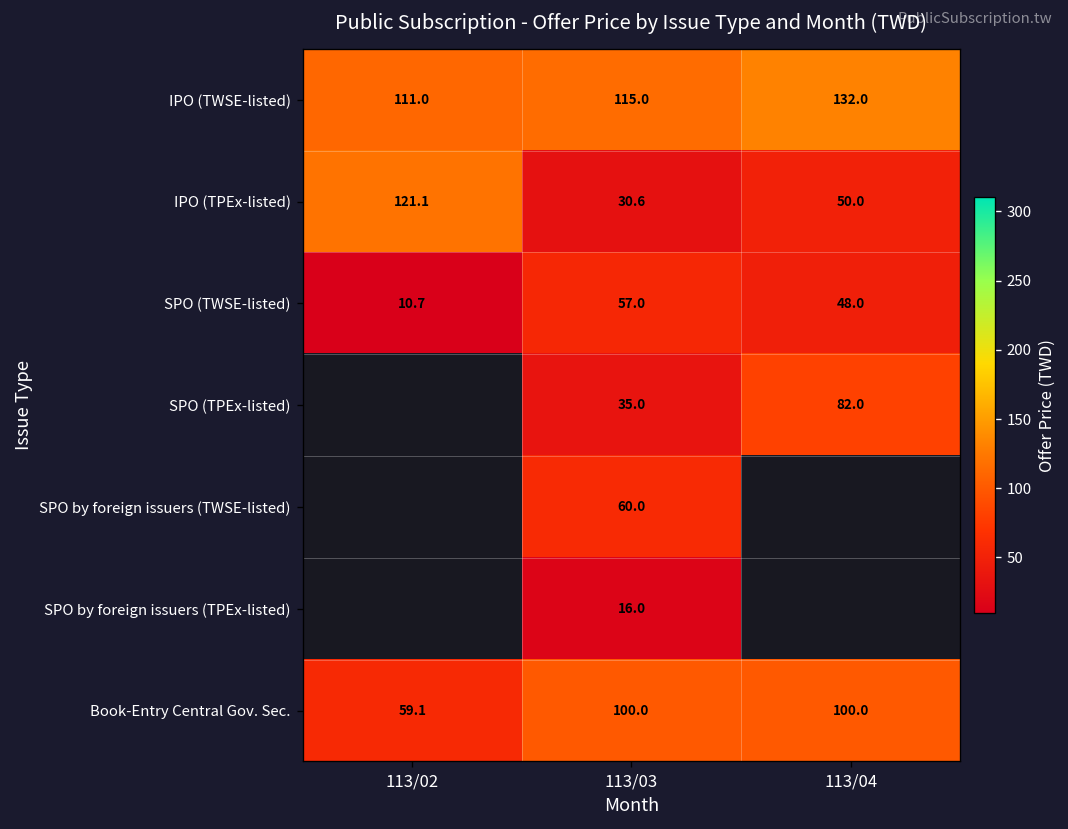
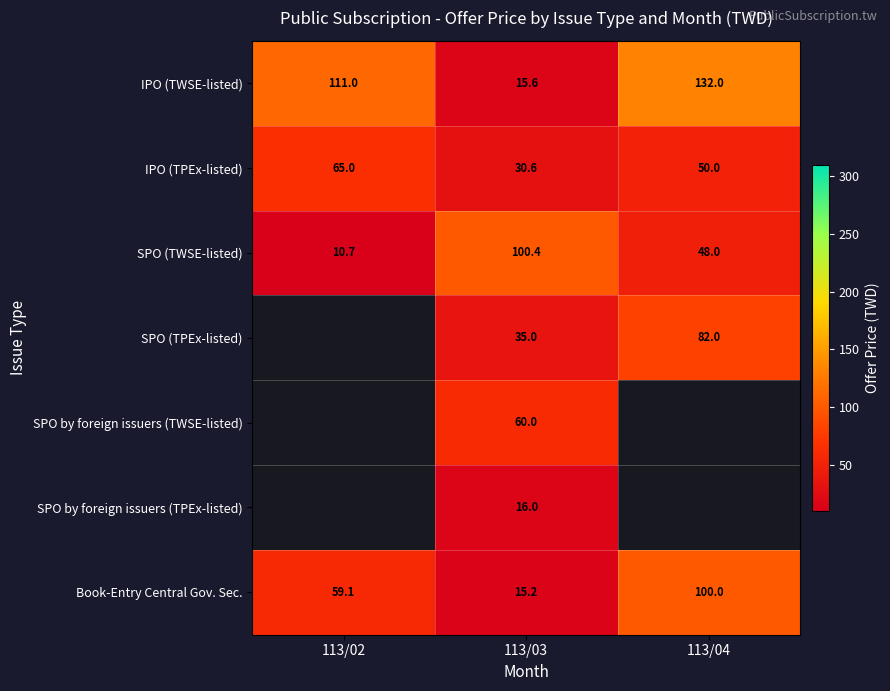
IPO (TWSE-listed), 113/03: 115.0 -> 15.6
IPO (TPEx-listed), 113/02: 121.1 -> 65.0
SPO (TWSE-listed), 113/03: 57.0 -> 100.4
Book-Entry Central Gov. Sec., 113/03: 100.0 -> 15.2
